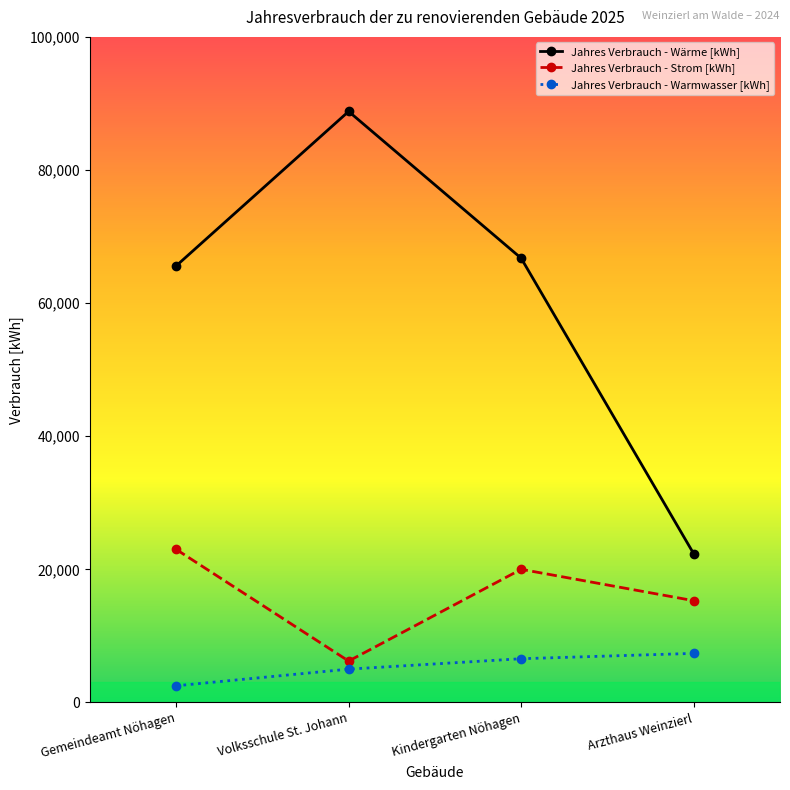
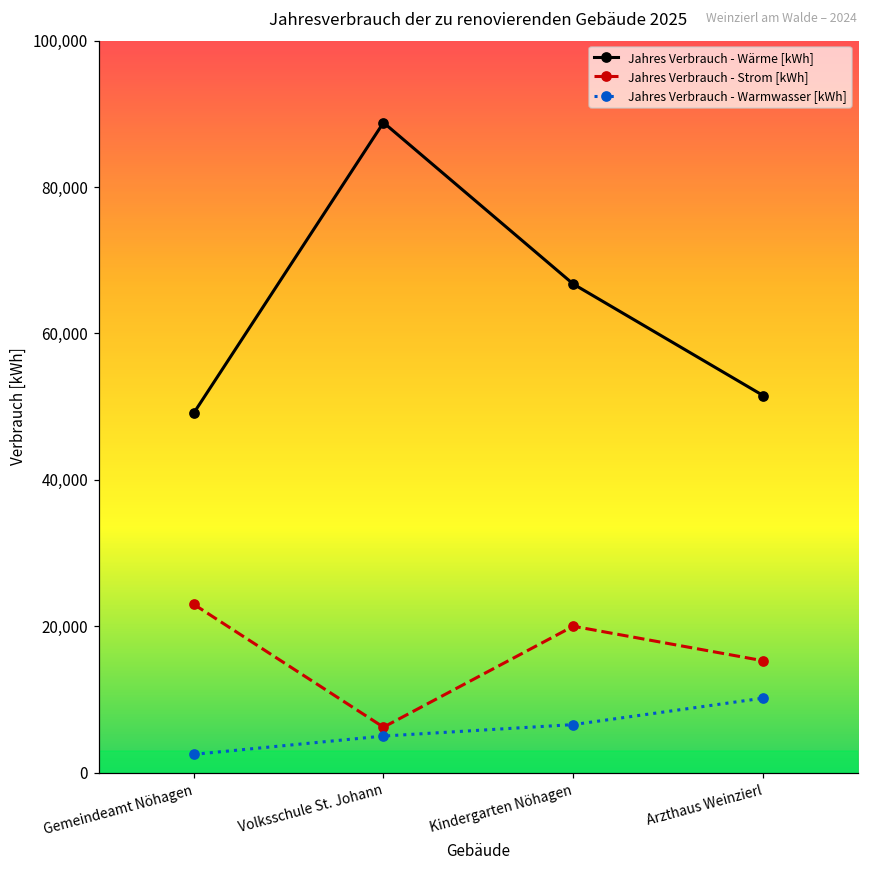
Jahres Verbrauch - Wärme [kWh], Gemeindeamt Nöhagen: 66,000 -> 49,000
Jahres Verbrauch - Wärme [kWh], Arzthaus Weinzierl: 22,000 -> 52,000
Jahres Verbrauch - Warmwasser [kWh], Arzthaus Weinzierl: 7,000 -> 10,000
